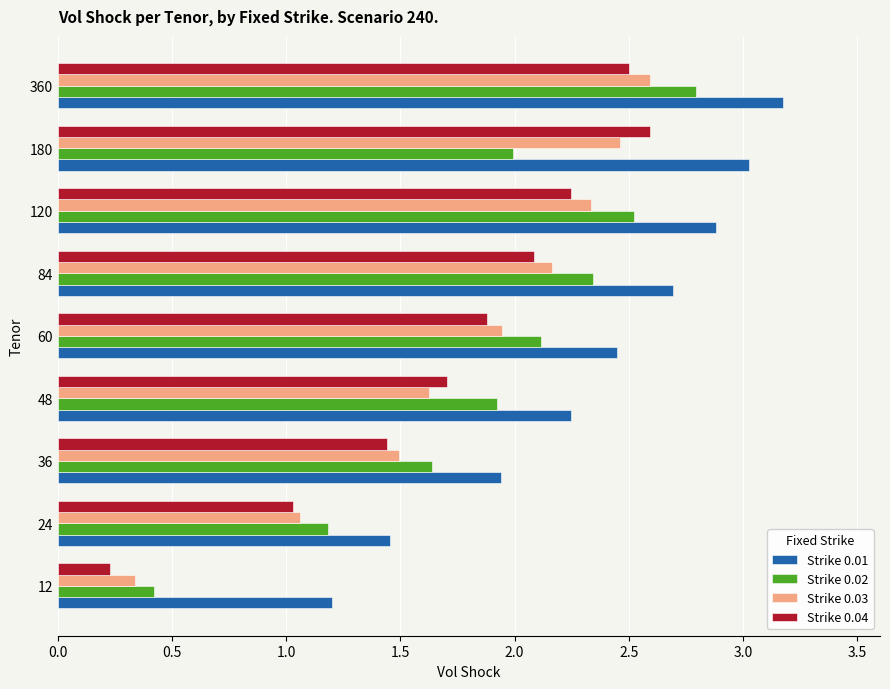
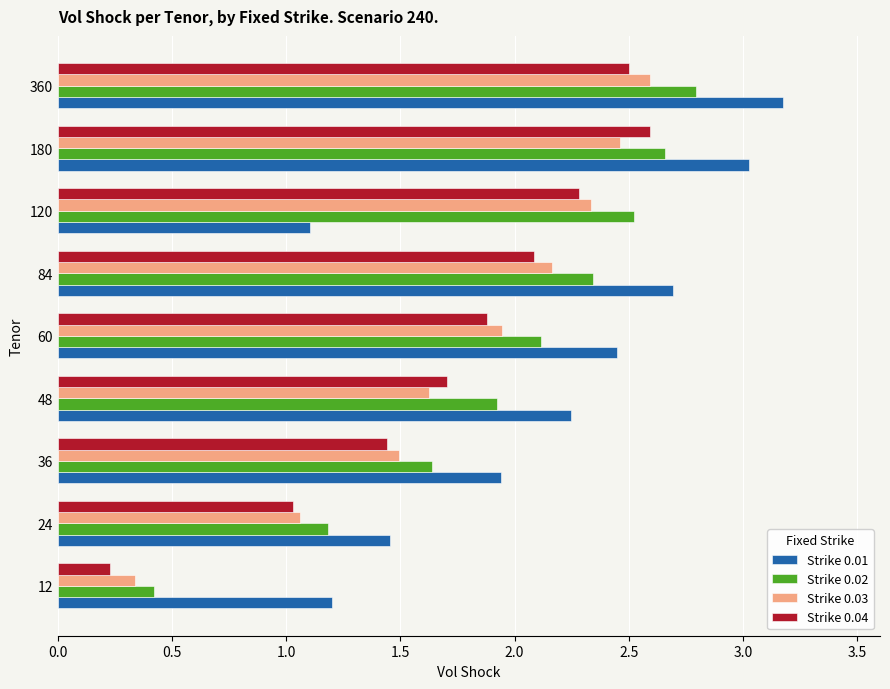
Strike 0.02, 180: 1.99 -> 2.66
Strike 0.04, 120: 2.25 -> 2.28
Strike 0.01, 120: 2.88 -> 1.11
